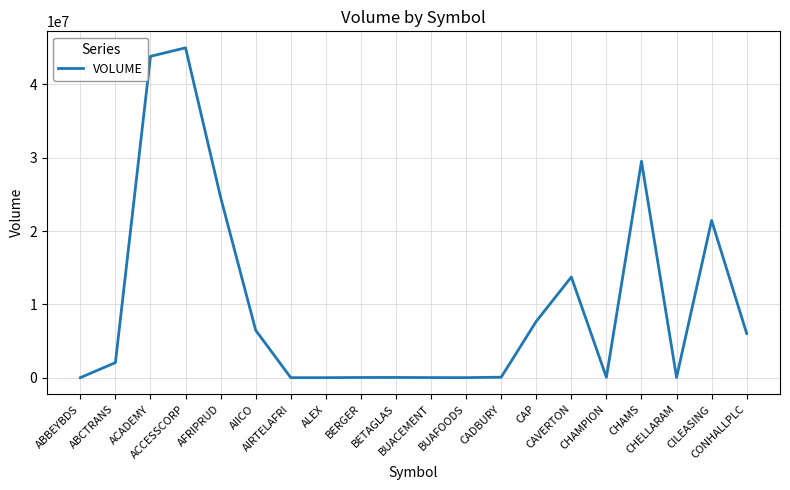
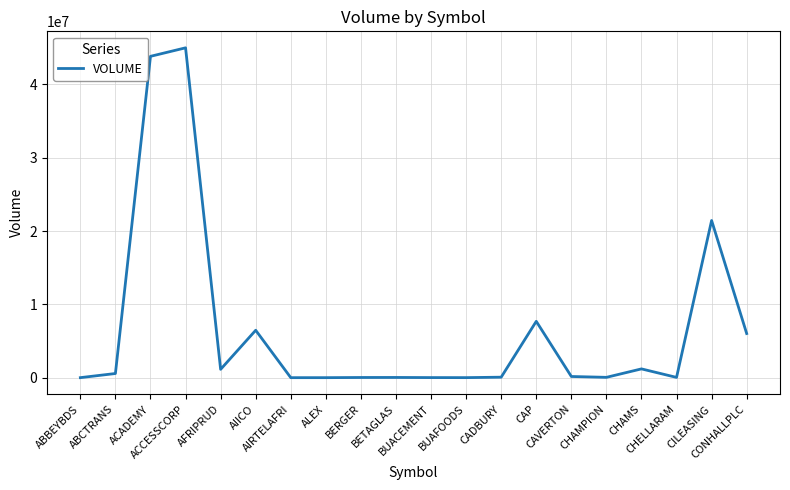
ABCTRANS: 2000000 -> 1000000
AFRIPRUD: 25000000 -> 1000000
CAVERTON: 14000000 -> 0
CHAMS: 30000000 -> 1000000
